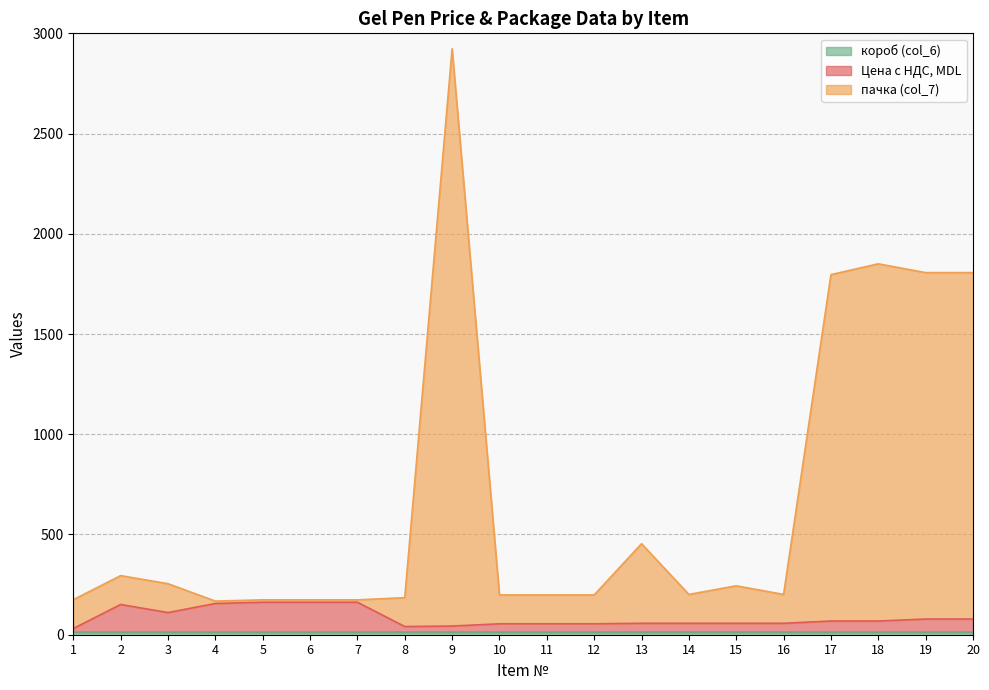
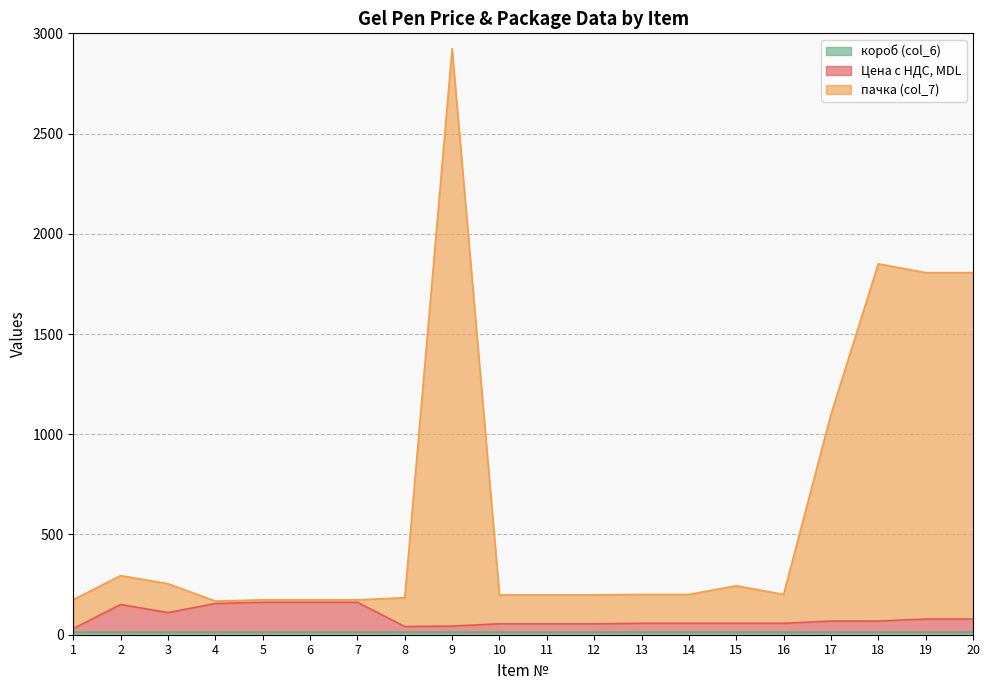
пачка (col_7), 13: 400 -> 140
пачка (col_7), 17: 1730 -> 1030
